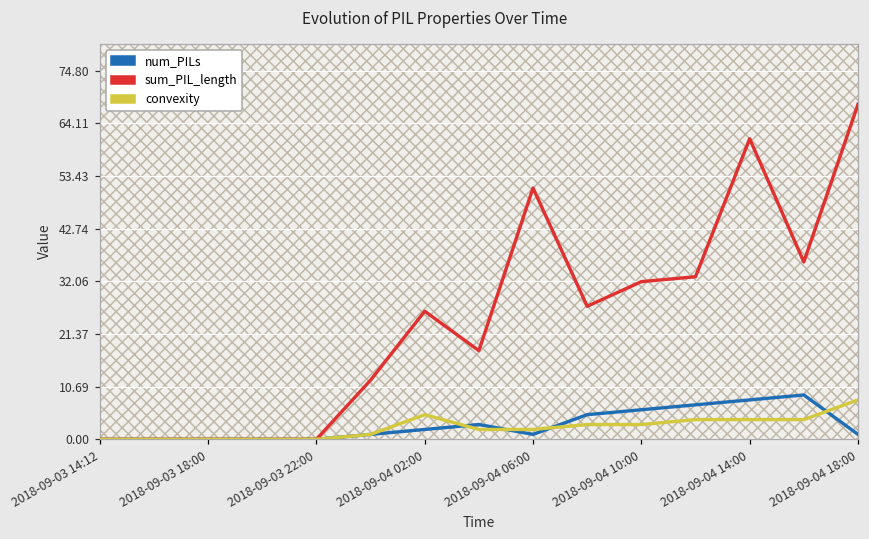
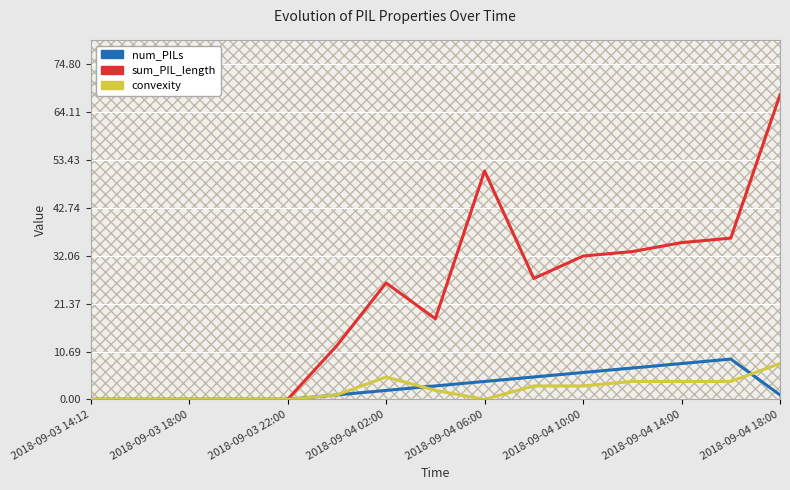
num_PILs, 2018-09-04 06:00: 1 -> 4
convexity, 2018-09-04 06:00: 2 -> 0
sum_PIL_length, 2018-09-04 14:00: 61 -> 35
